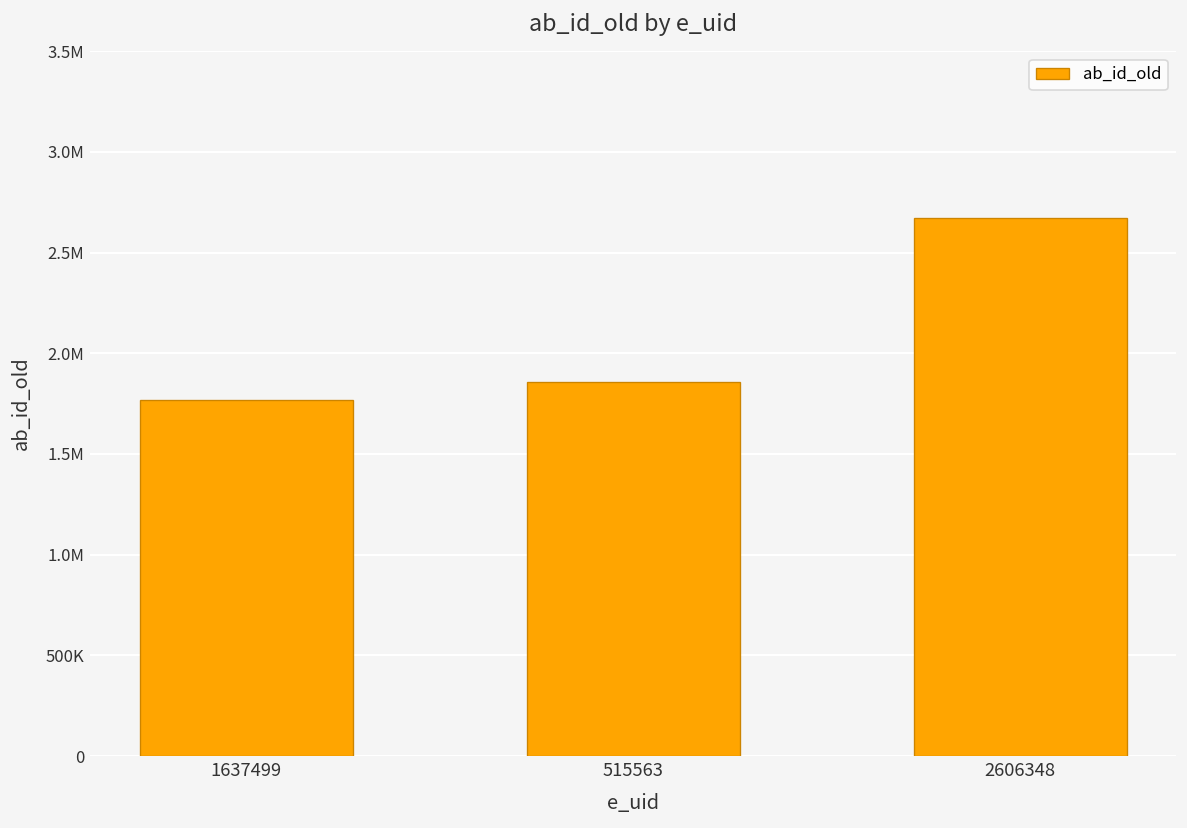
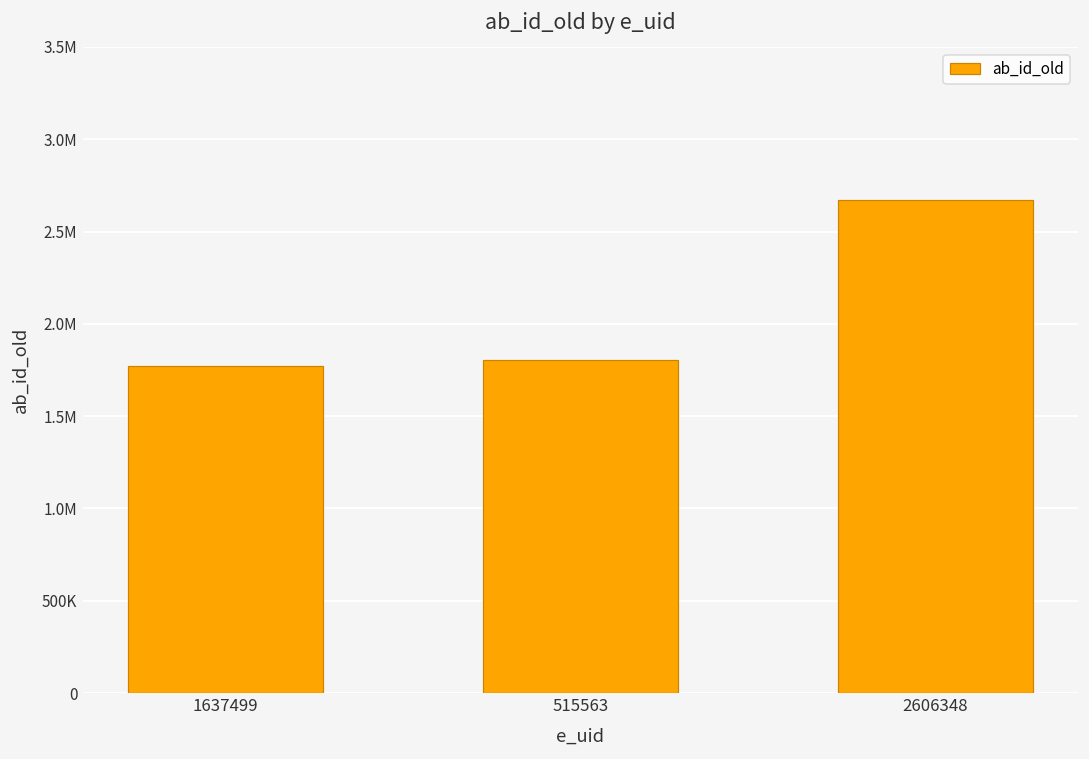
515563: 1860000 -> 1800000
